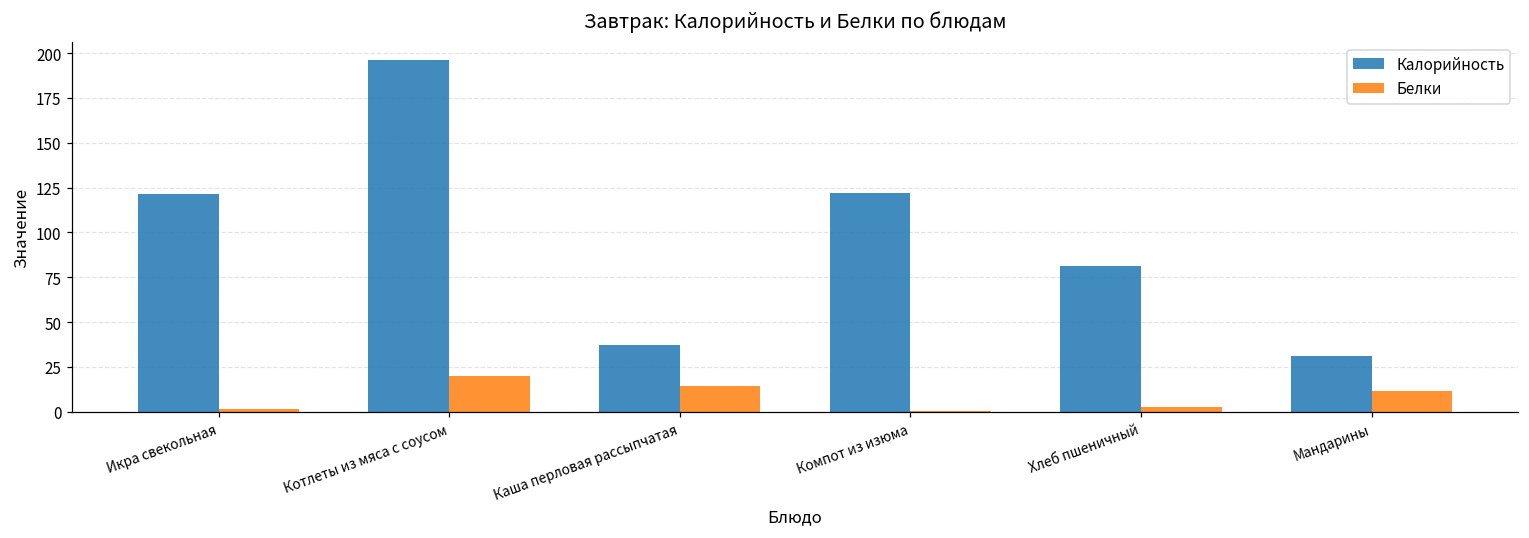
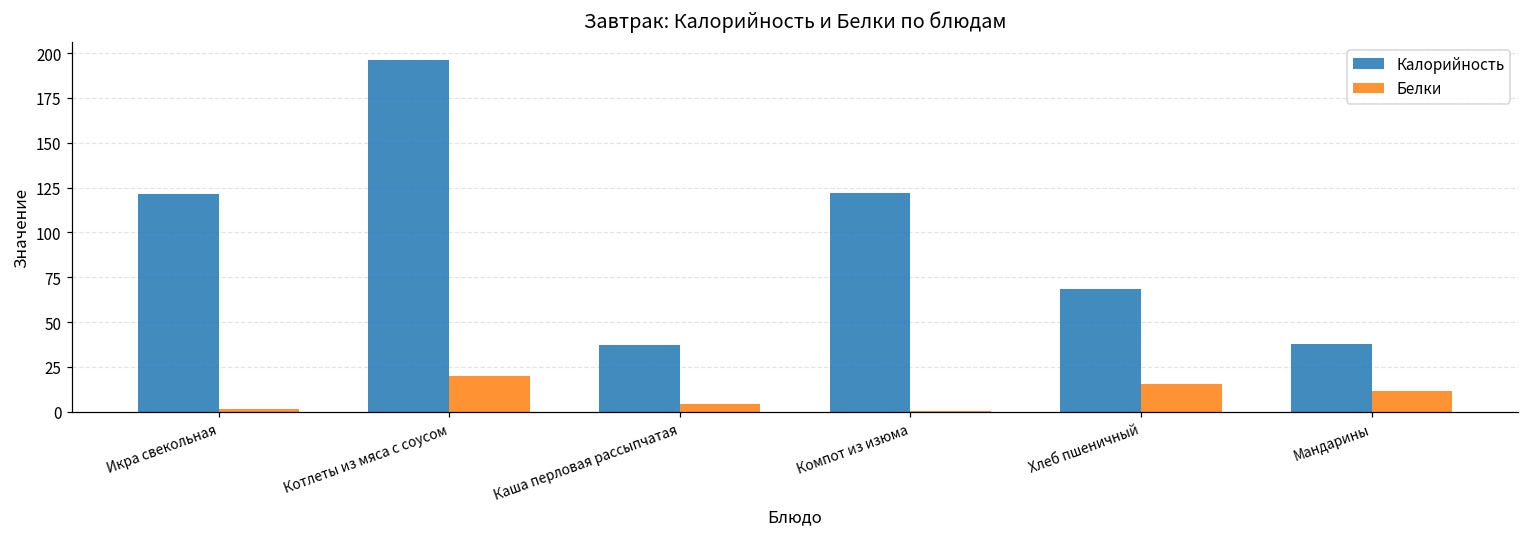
Белки, Каша перловая рассыпчатая: 14 -> 4
Калорийность, Хлеб пшеничный: 81 -> 69
Белки, Хлеб пшеничный: 2 -> 15
Калорийность, Мандарины: 31 -> 38
